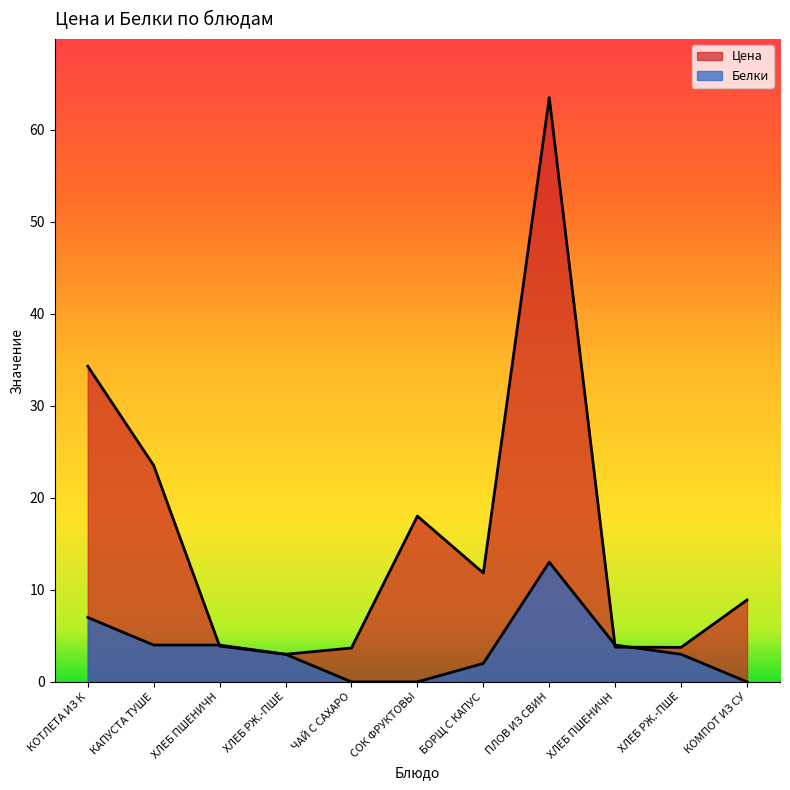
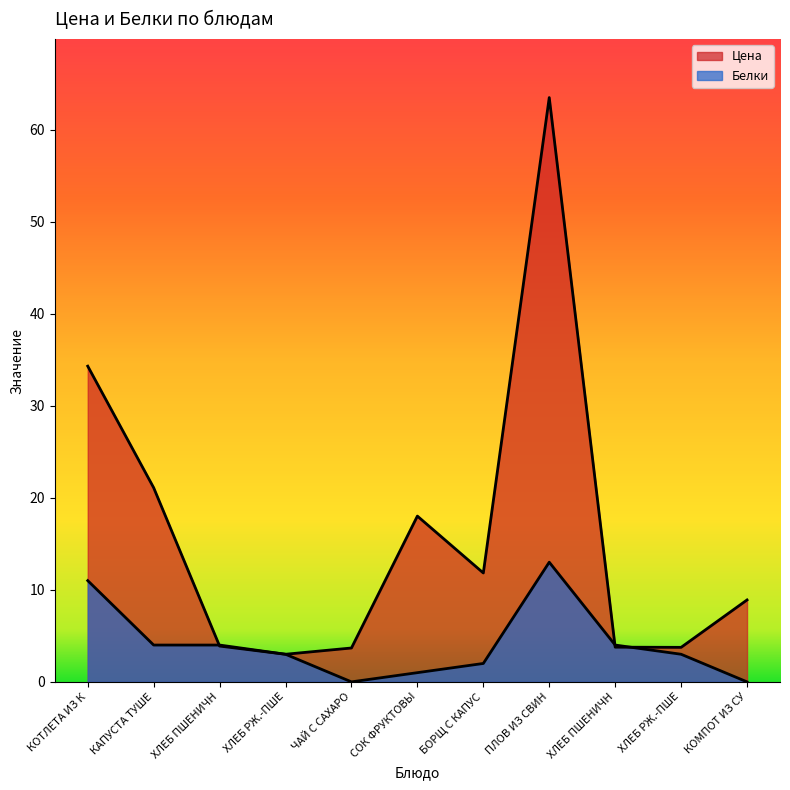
Белки, КОТЛЕТА ИЗ К: 7 -> 11
Цена, КАПУСТА ТУШЕ: 24 -> 21
Белки, СОК ФРУКТОВЫ: 0 -> 1
